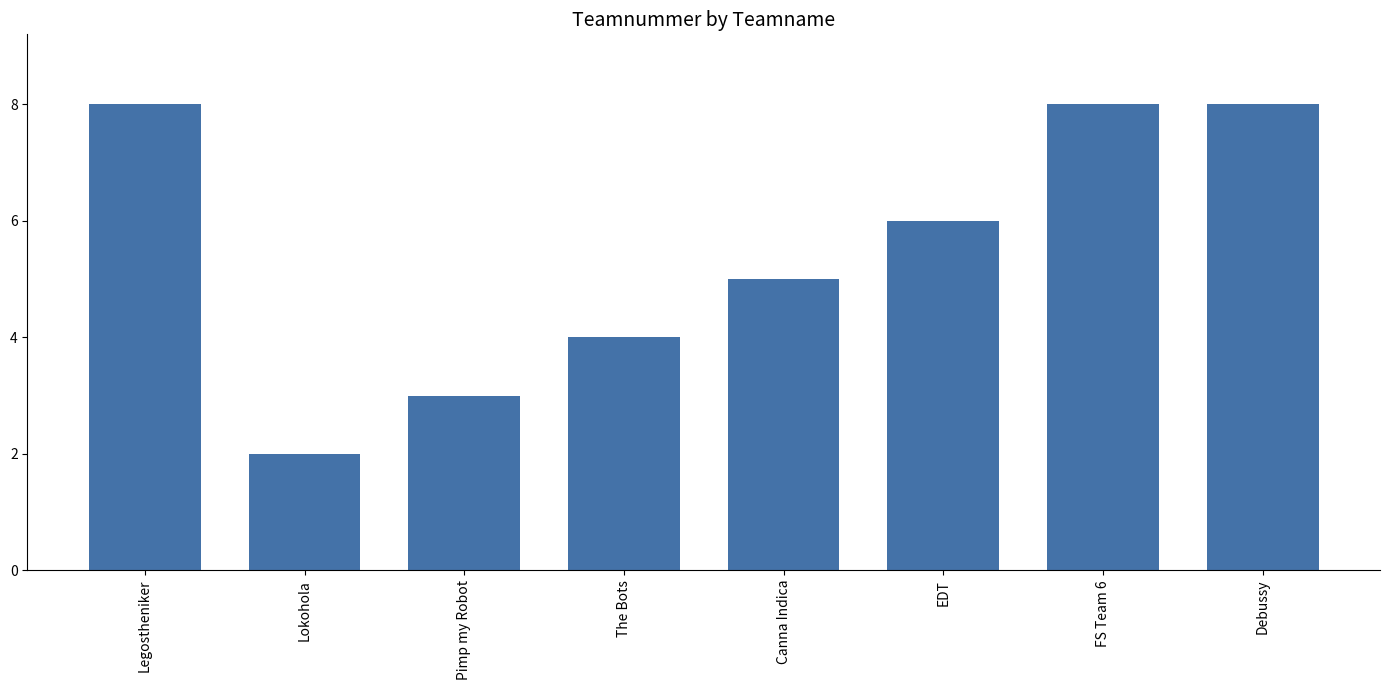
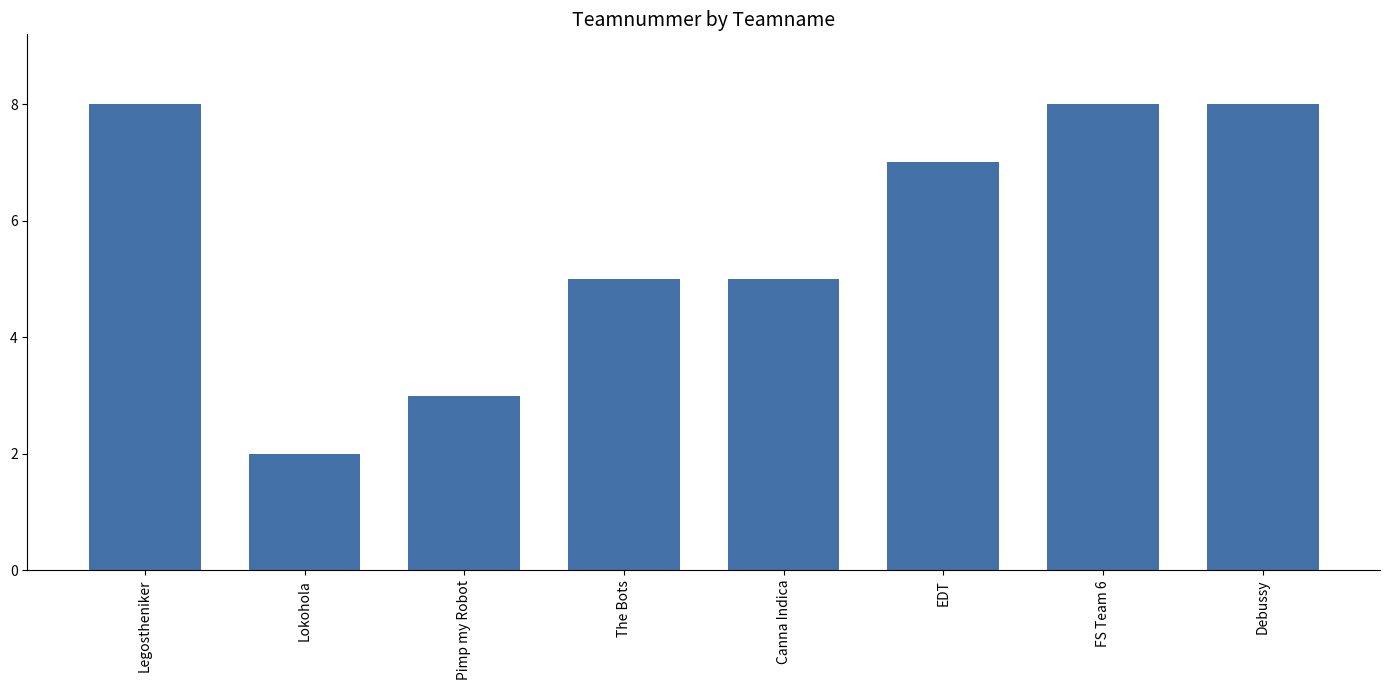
The Bots: 4 -> 5
EDT: 6 -> 7
